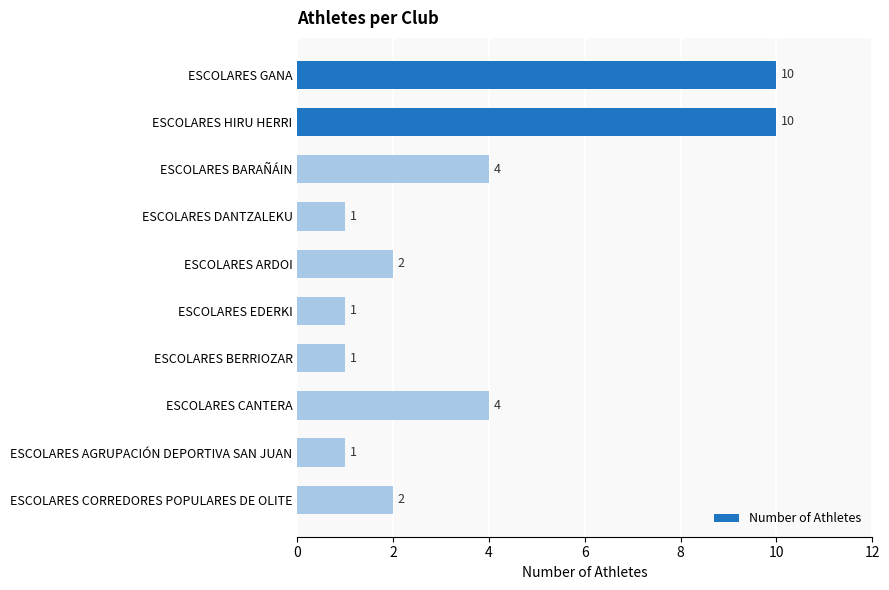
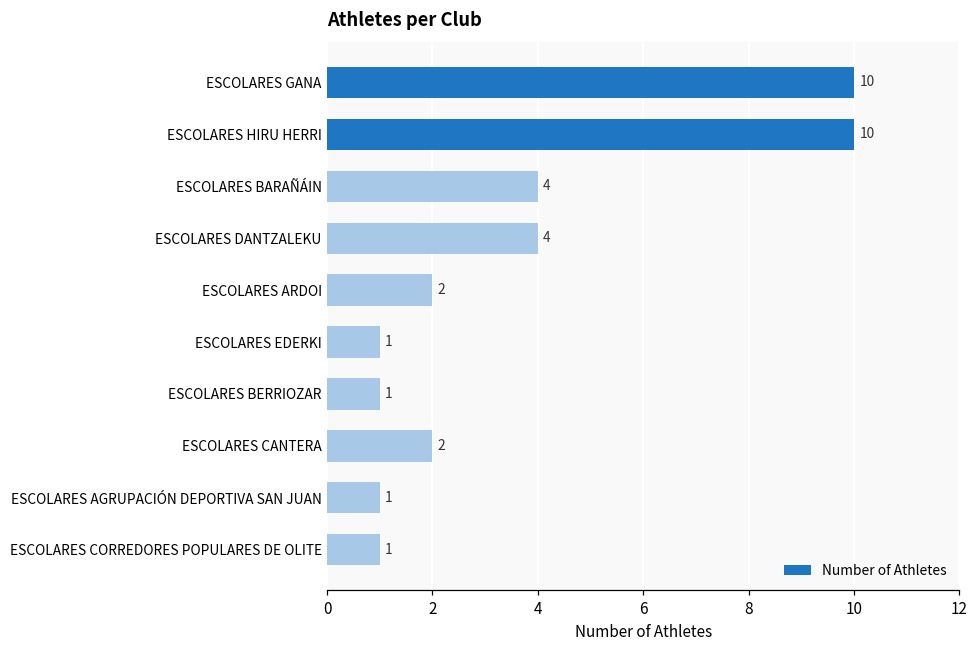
ESCOLARES DANTZALEKU: 1 -> 4
ESCOLARES CANTERA: 4 -> 2
ESCOLARES CORREDORES POPULARES DE OLITE: 2 -> 1
